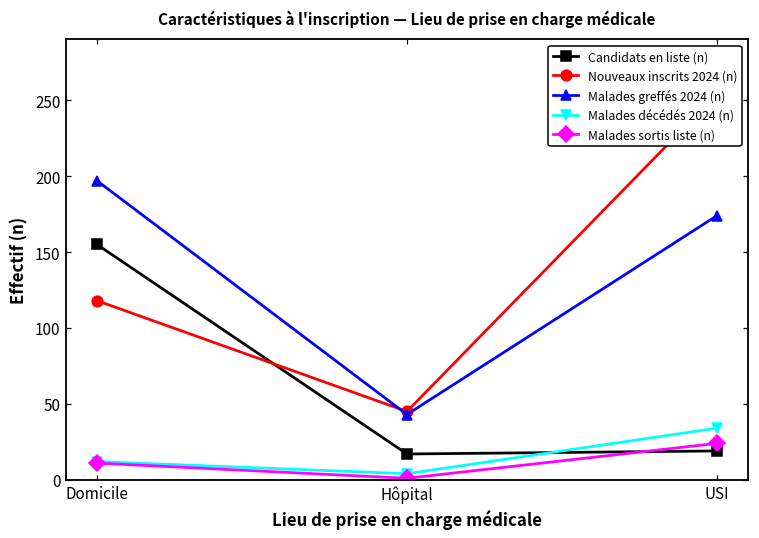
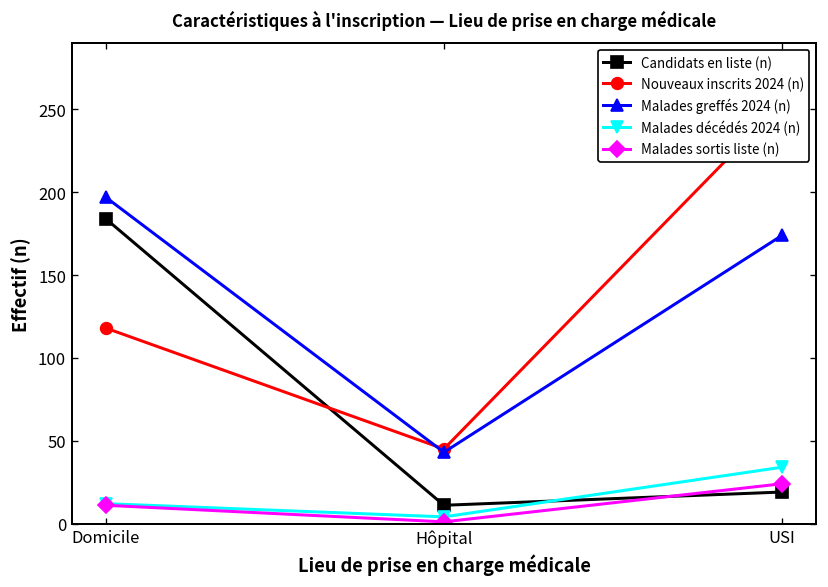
Candidats en liste (n), Domicile: 155 -> 184
Candidats en liste (n), Hôpital: 17 -> 11
